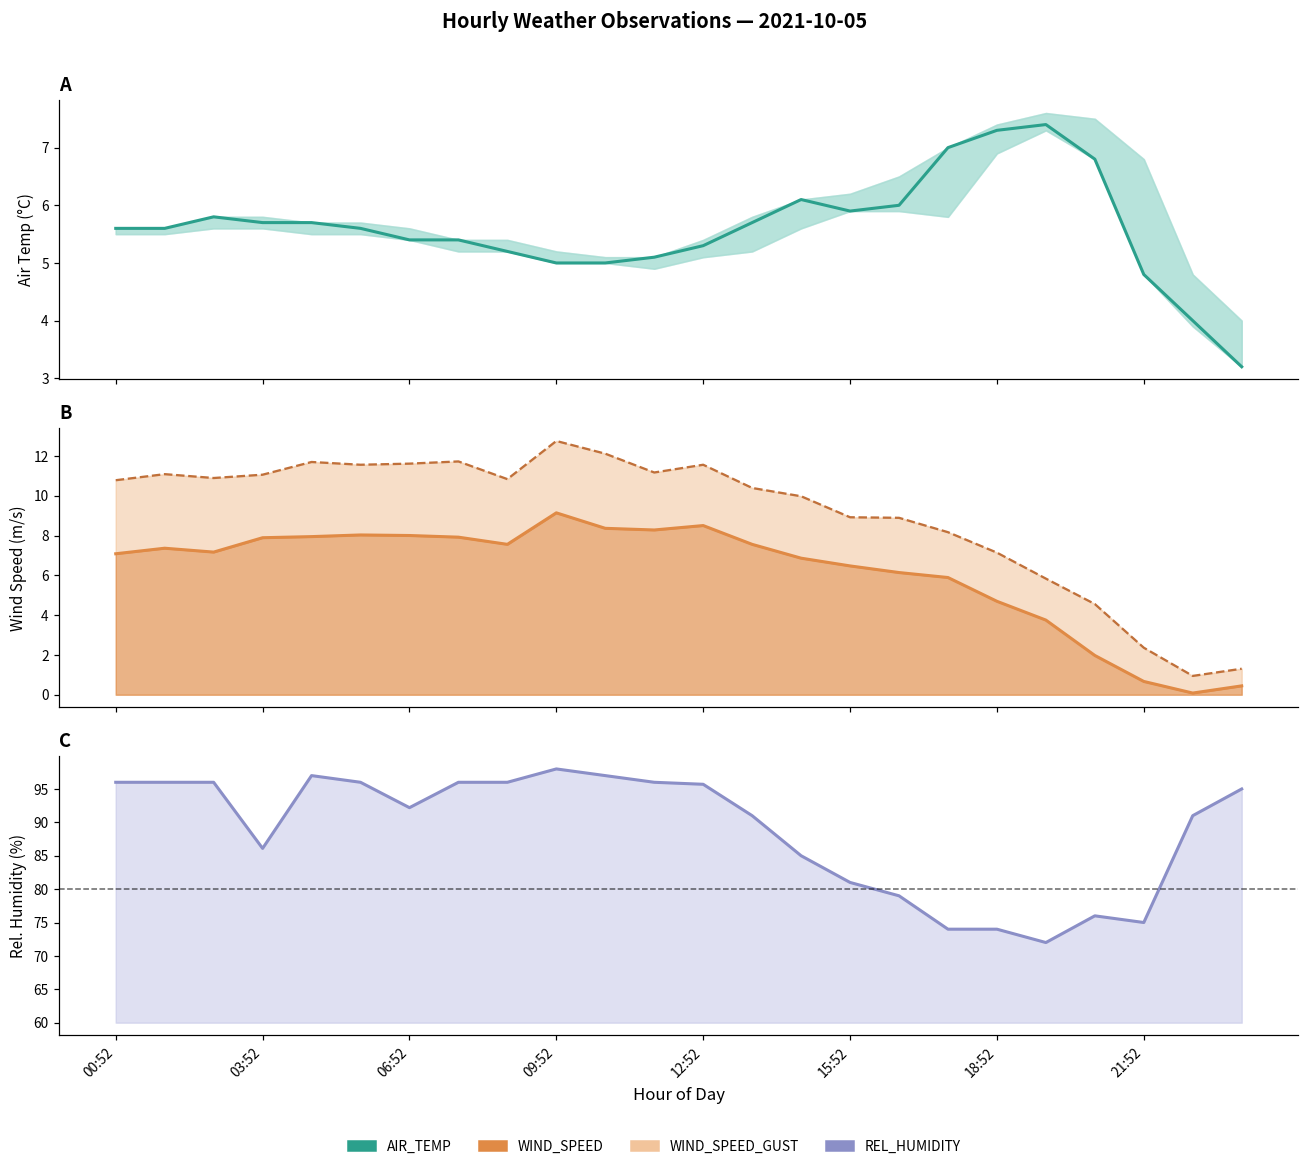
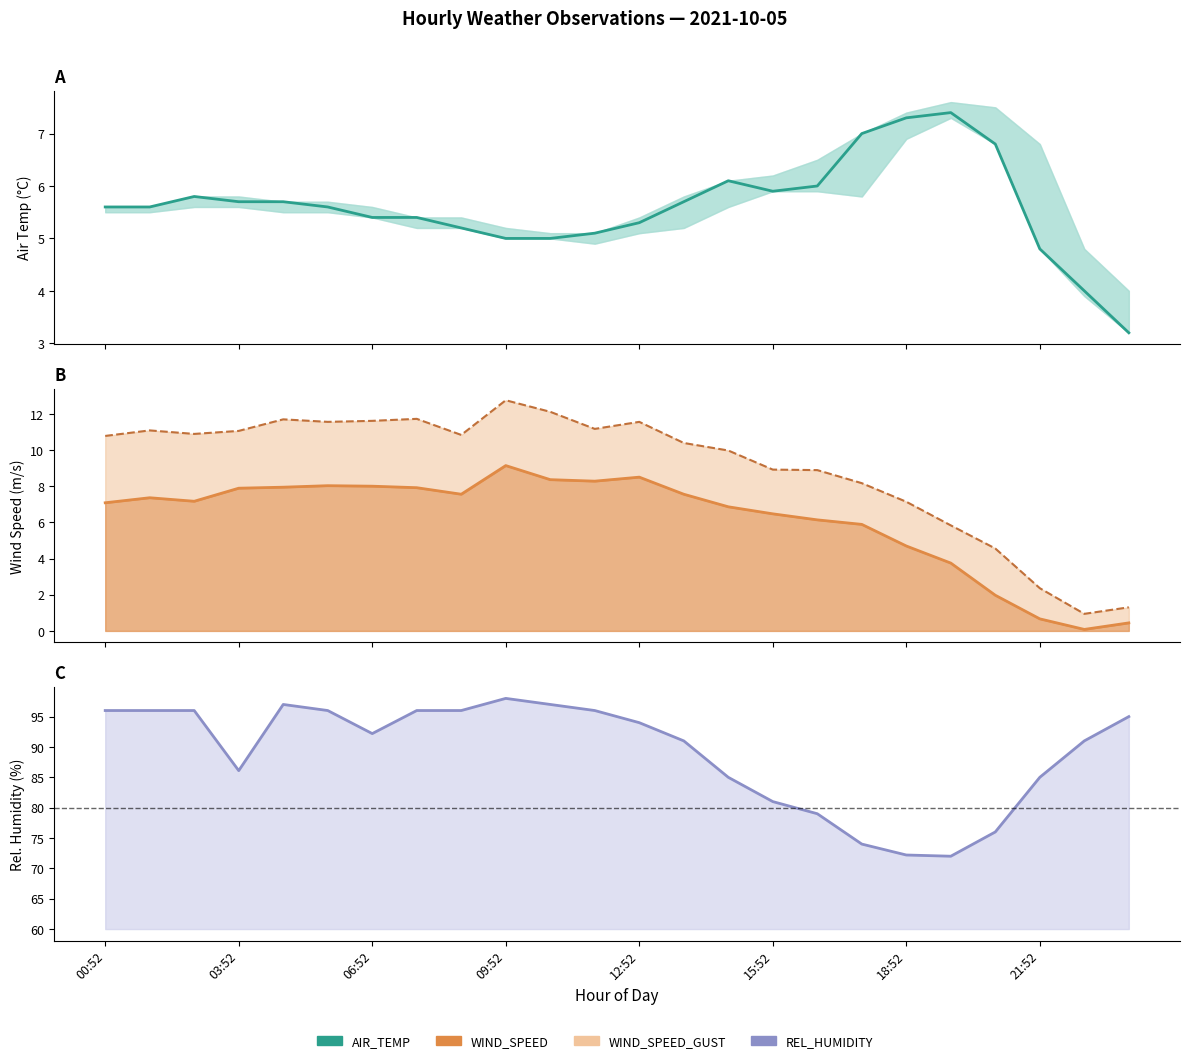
C, 12:52: 96 -> 94
C, 18:52: 74 -> 72
C, 21:52: 75 -> 85
